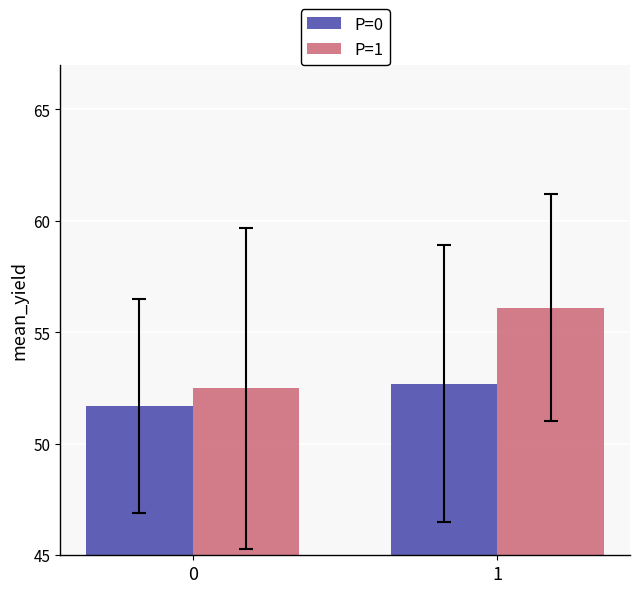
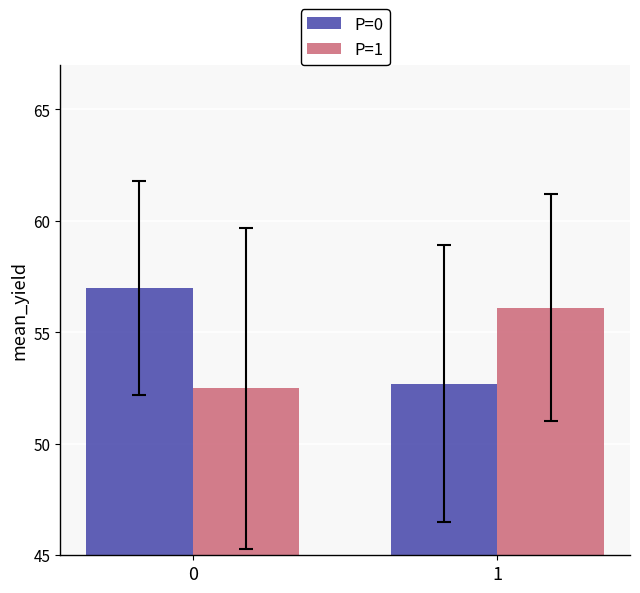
P=0, 0: 51.7 -> 57.0
